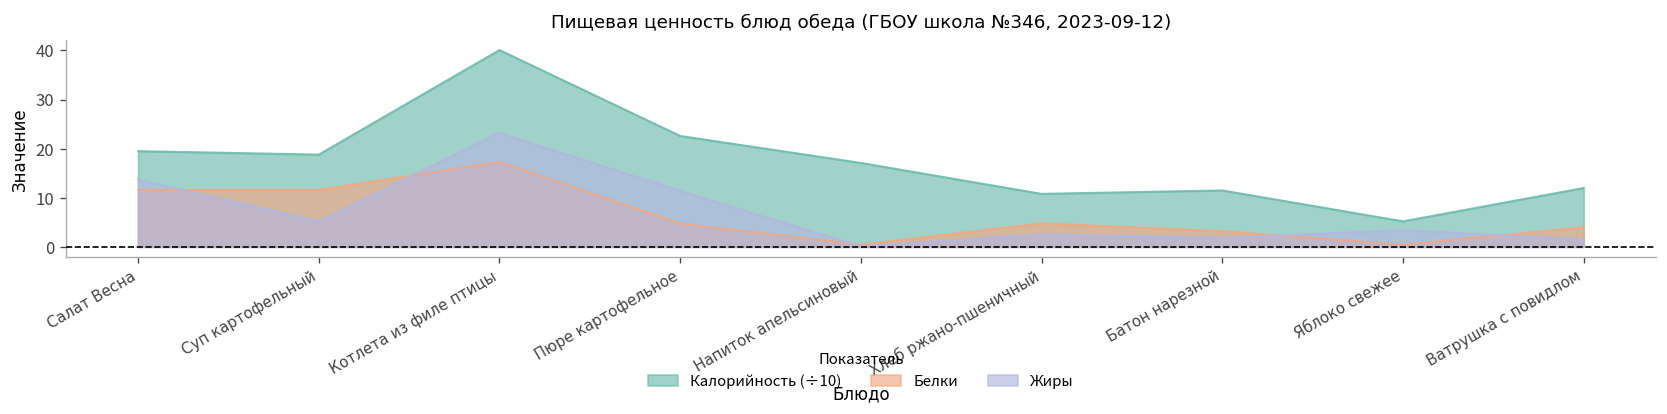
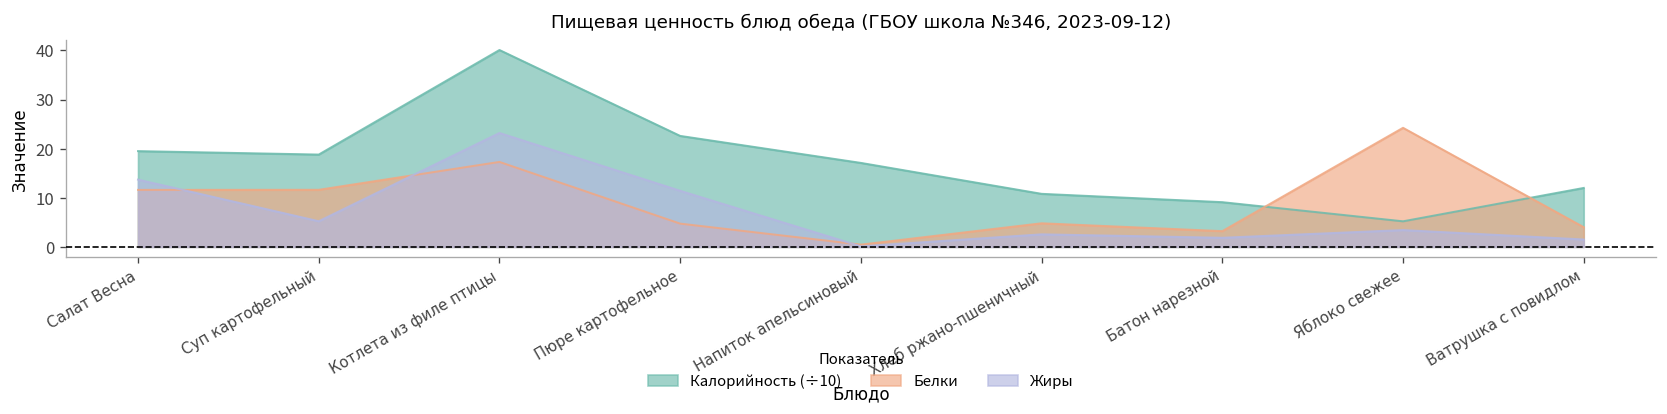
Калорийность (÷10), Батон нарезной: 12 -> 9
Белки, Яблоко свежее: 0 -> 24
